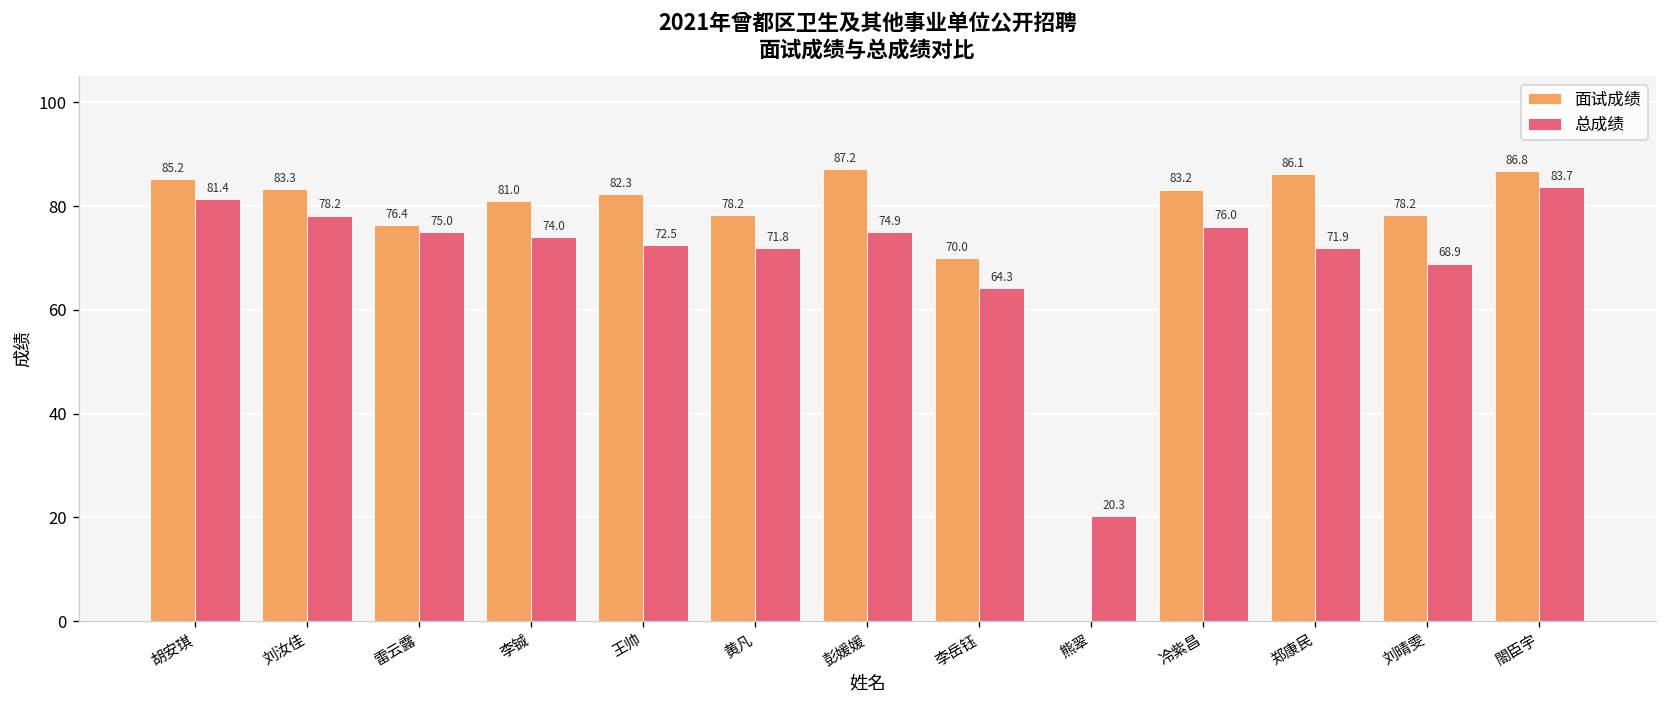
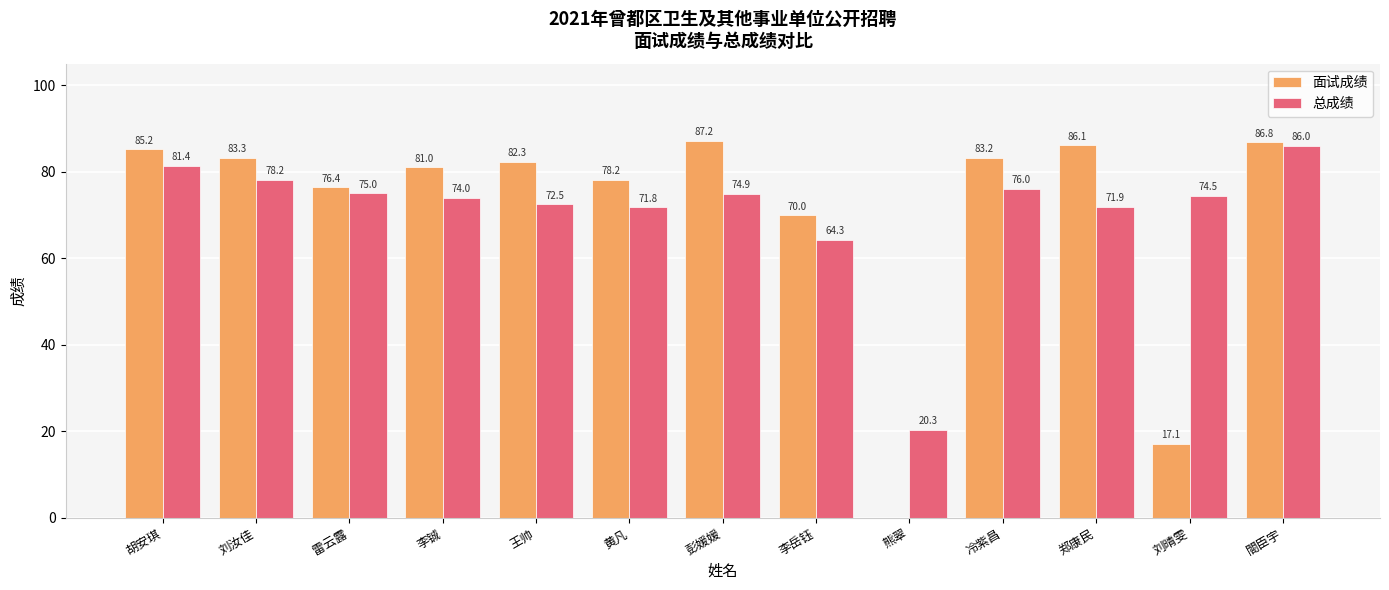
面试成绩, 刘晴雯: 78.2 -> 17.1
总成绩, 刘晴雯: 68.9 -> 74.5
总成绩, 閤臣宇: 83.7 -> 86.0
